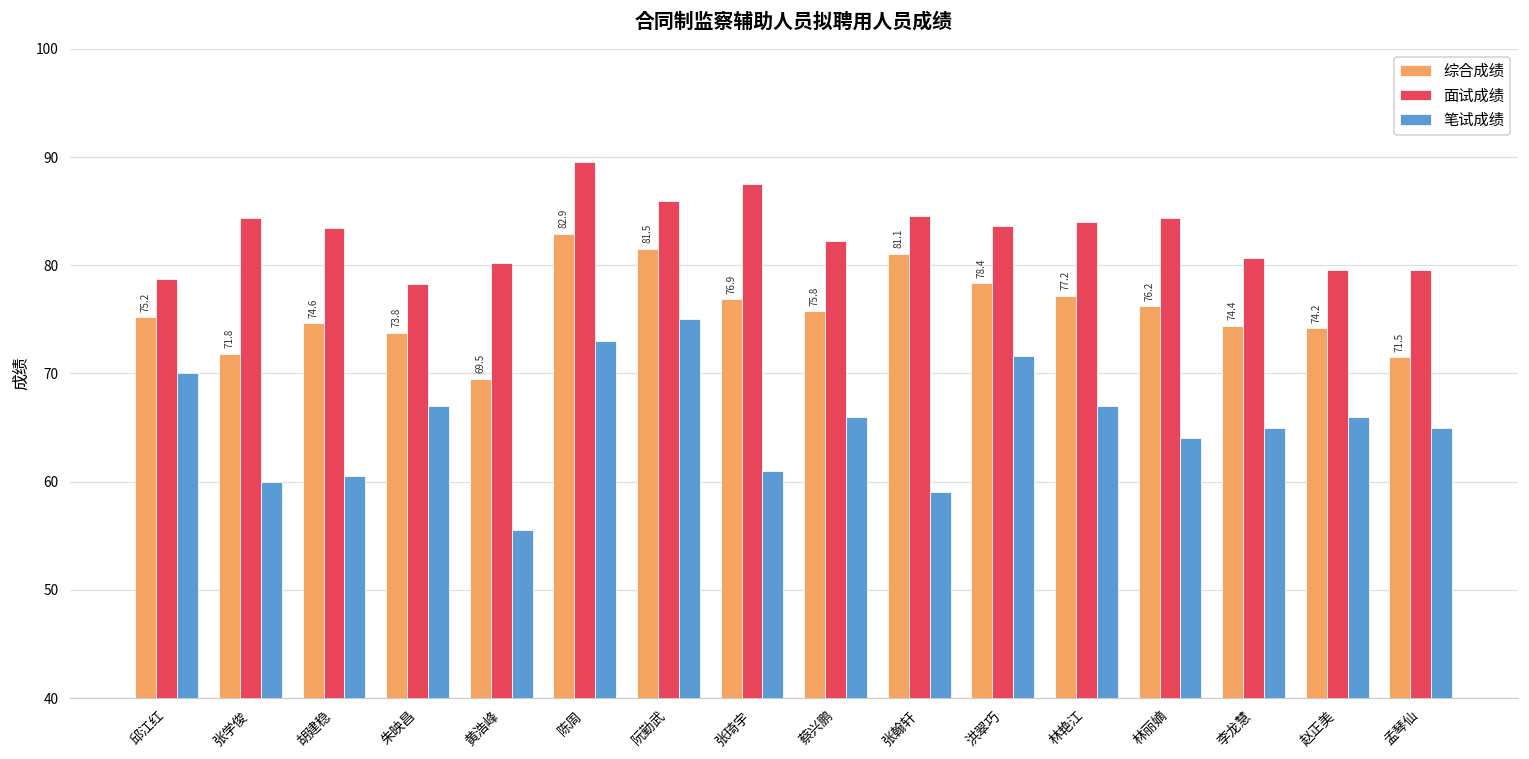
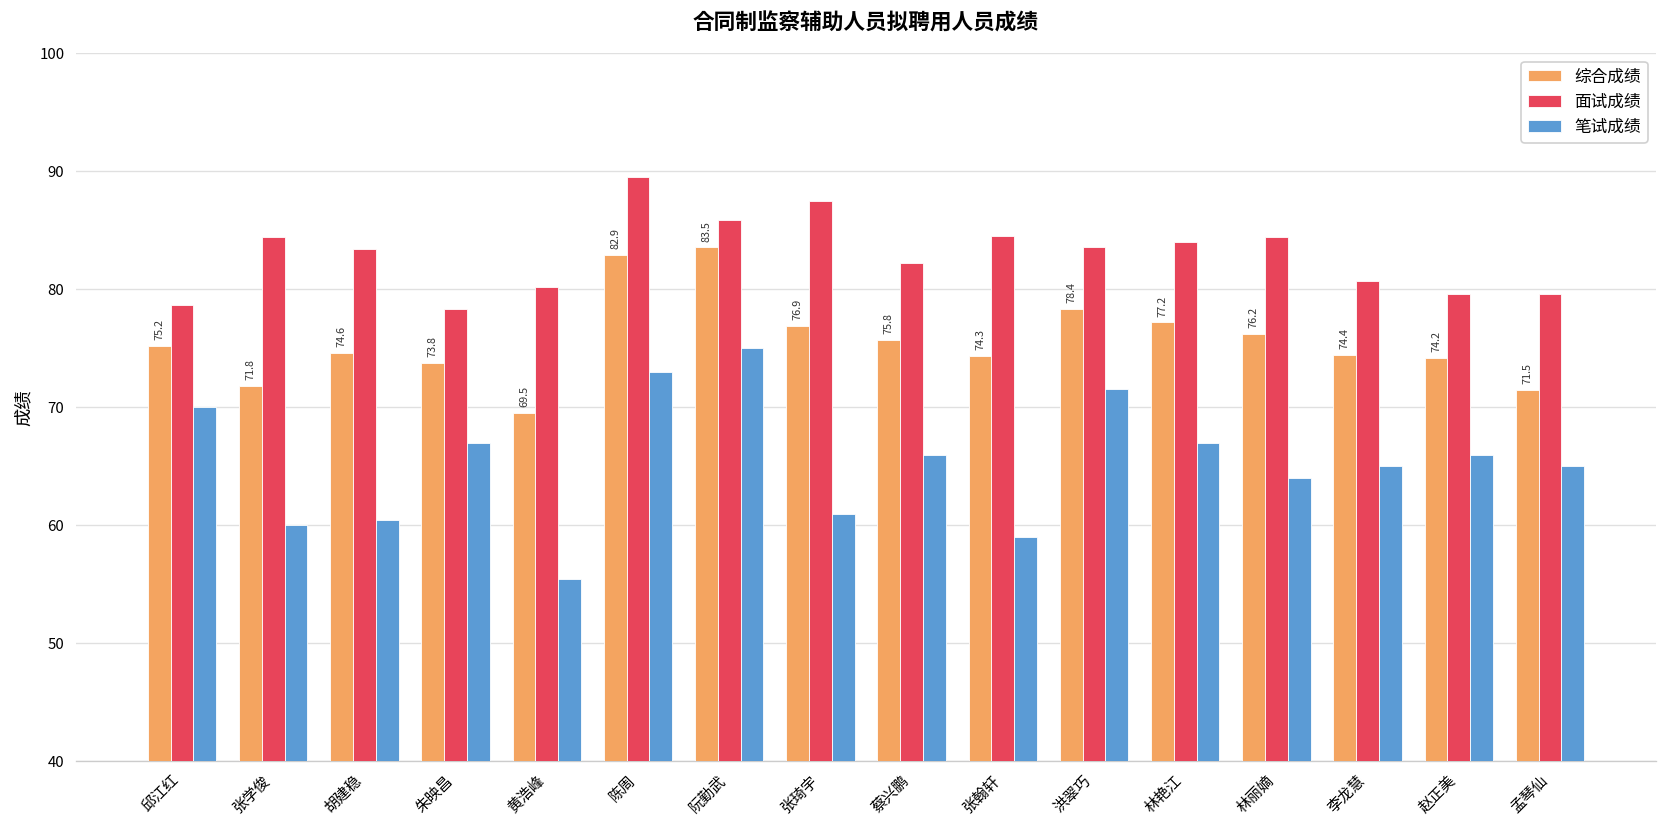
综合成绩, 阮勤武: 81.5 -> 83.5
综合成绩, 张翰轩: 81.1 -> 74.3
